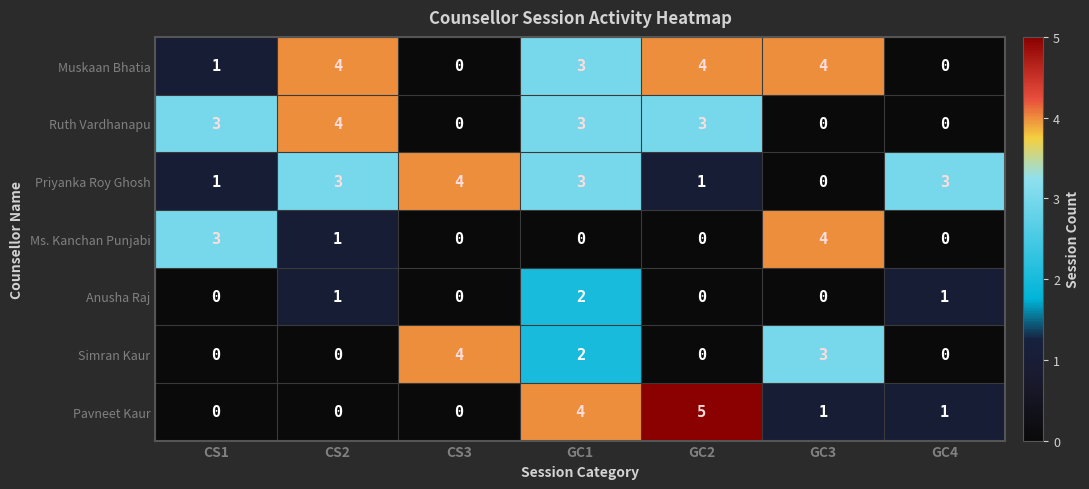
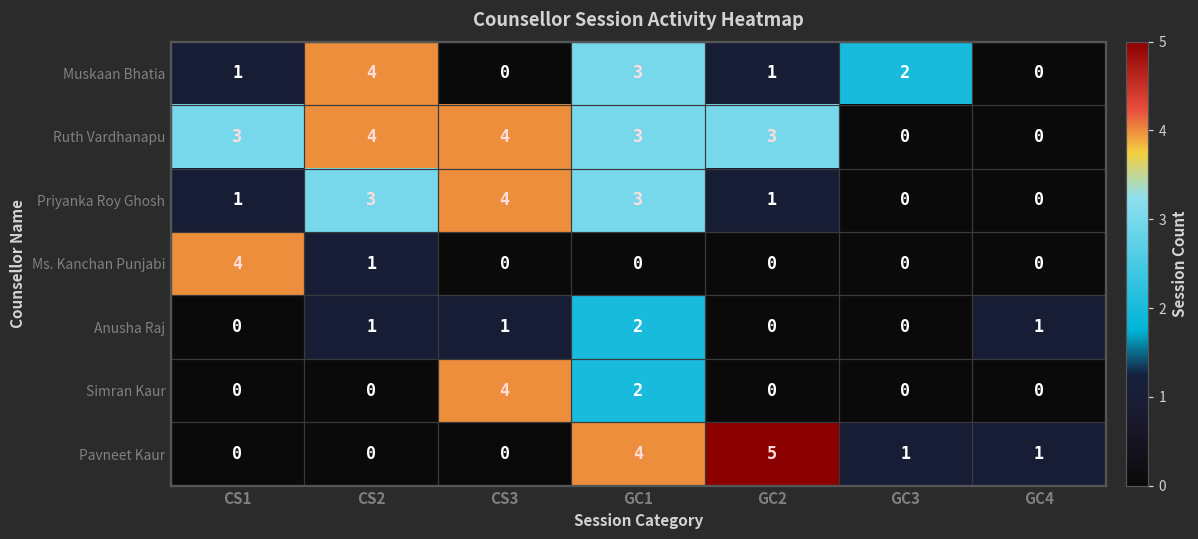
Muskaan Bhatia, GC2: 4 -> 1
Muskaan Bhatia, GC3: 4 -> 2
Ruth Vardhanapu, CS3: 0 -> 4
Priyanka Roy Ghosh, GC4: 3 -> 0
Ms. Kanchan Punjabi, CS1: 3 -> 4
Ms. Kanchan Punjabi, GC3: 4 -> 0
Anusha Raj, CS3: 0 -> 1
Simran Kaur, GC3: 3 -> 0
